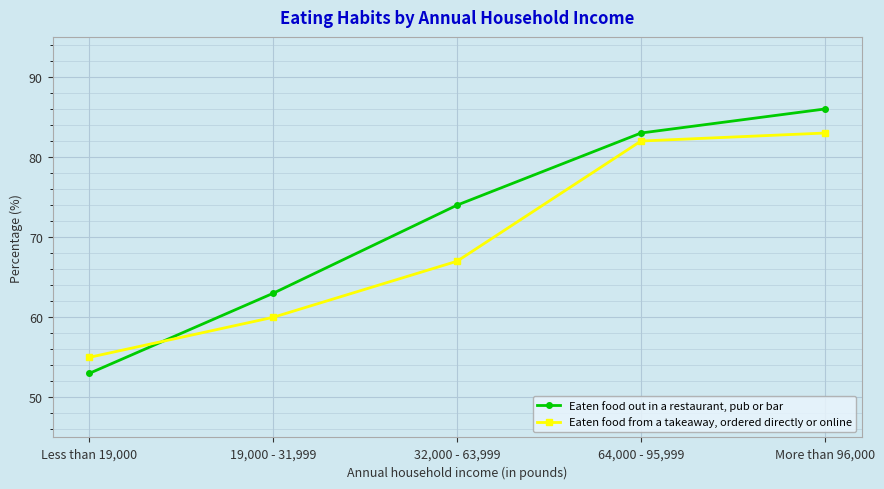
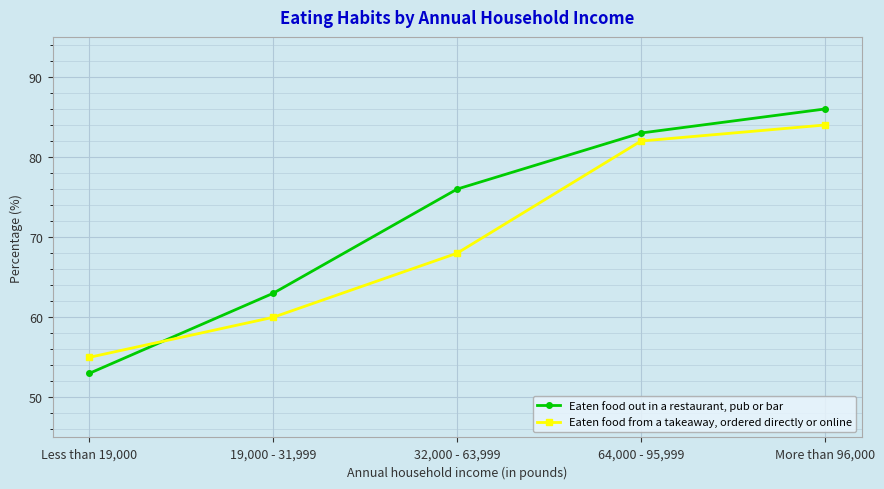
Eaten food out in a restaurant, pub or bar, 32,000 - 63,999: 74 -> 76
Eaten food from a takeaway, ordered directly or online, 32,000 - 63,999: 67 -> 68
Eaten food from a takeaway, ordered directly or online, More than 96,000: 83 -> 84
